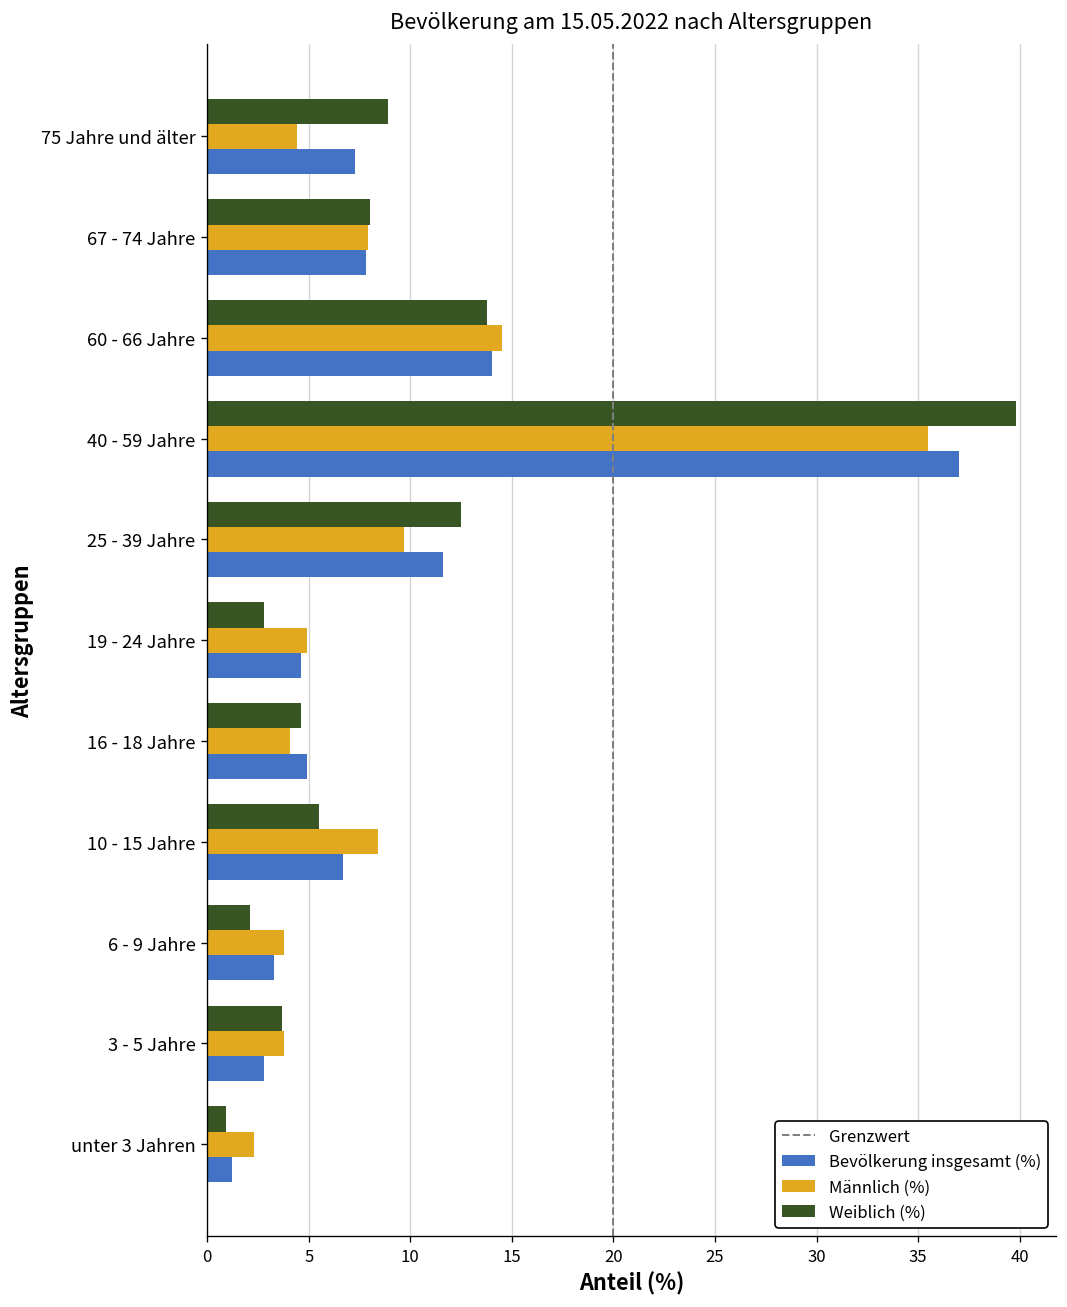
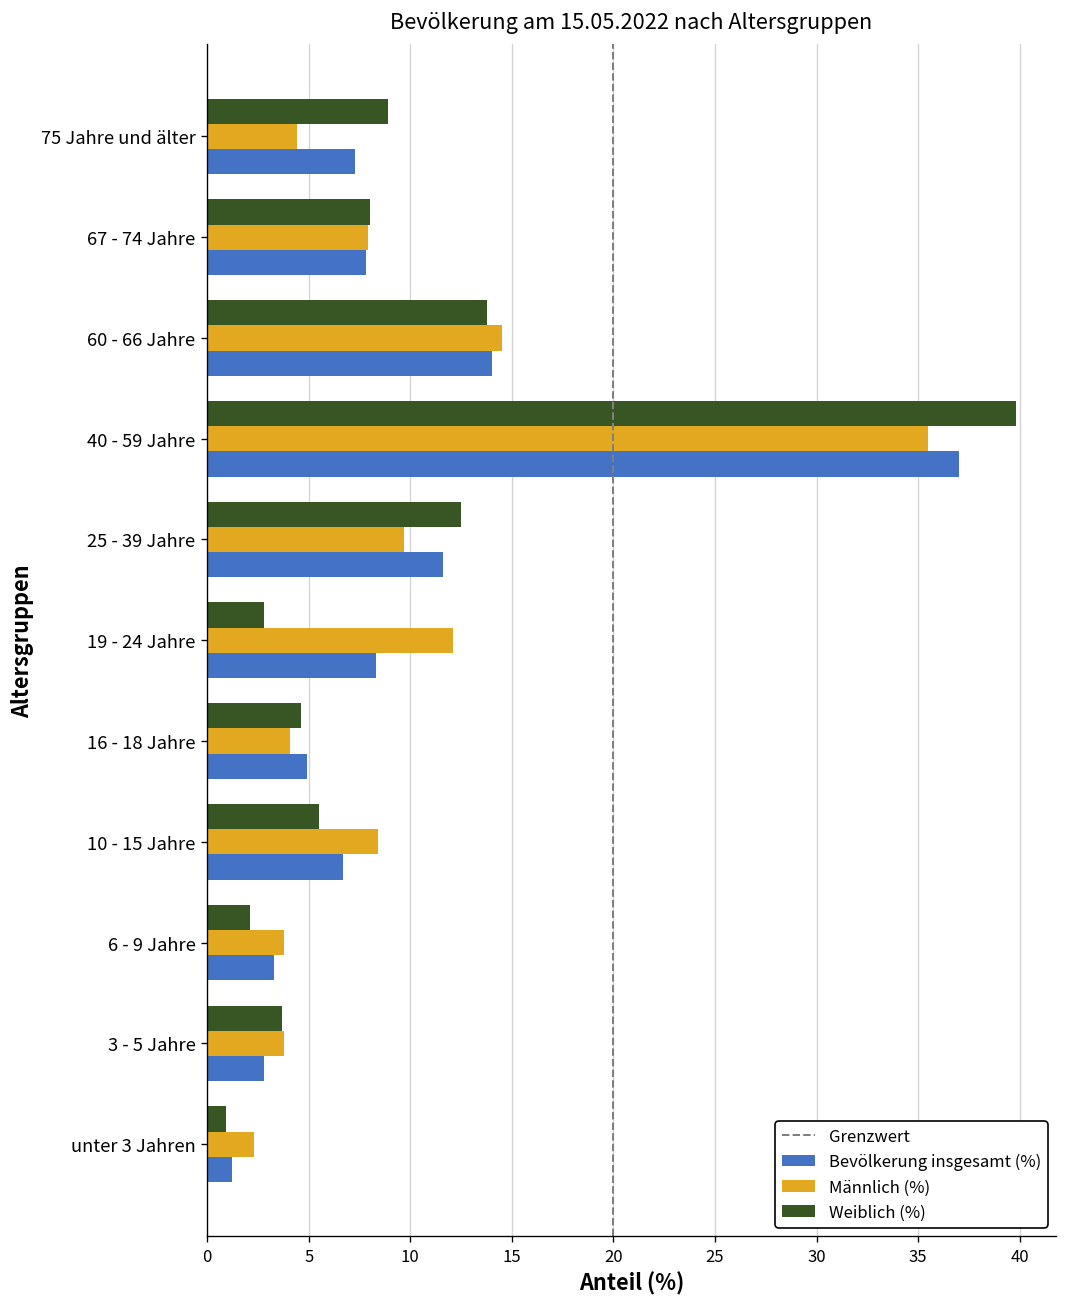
Männlich (%), 19 - 24 Jahre: 4.9 -> 12.1
Bevölkerung insgesamt (%), 19 - 24 Jahre: 4.6 -> 8.3
